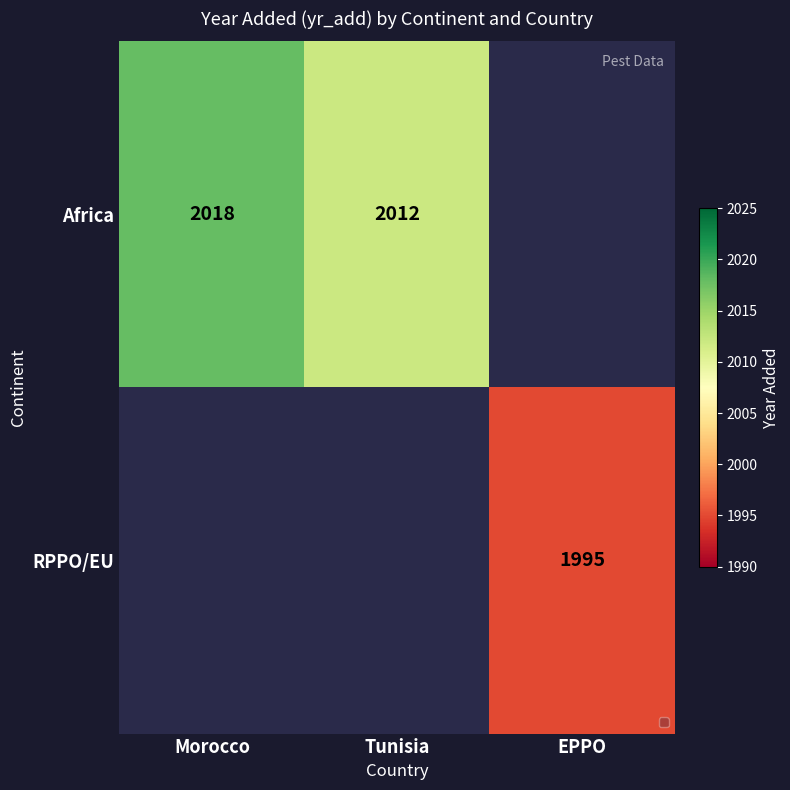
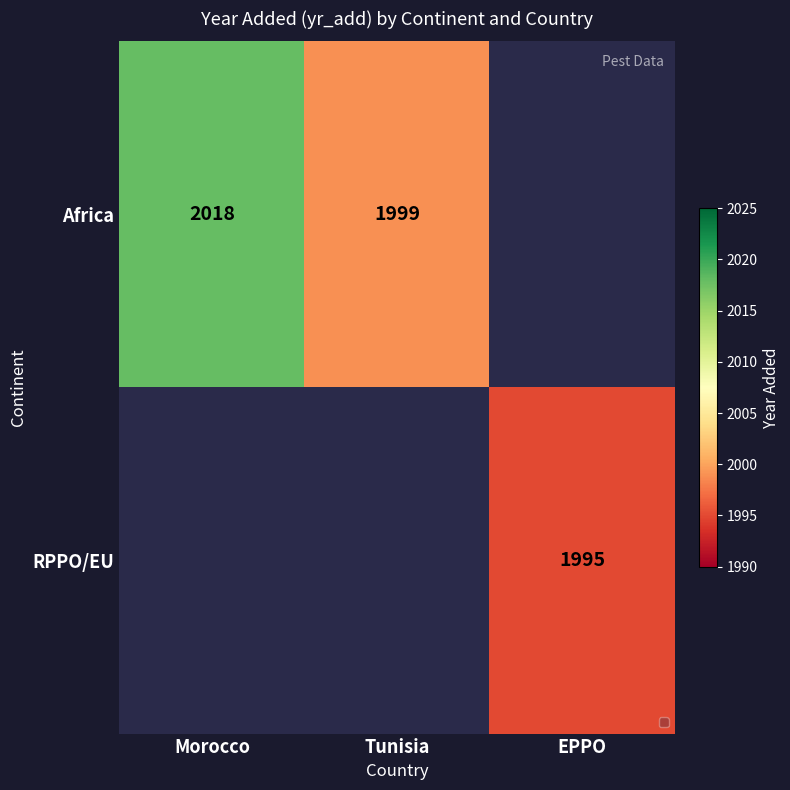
Africa, Tunisia: 2012 -> 1999
